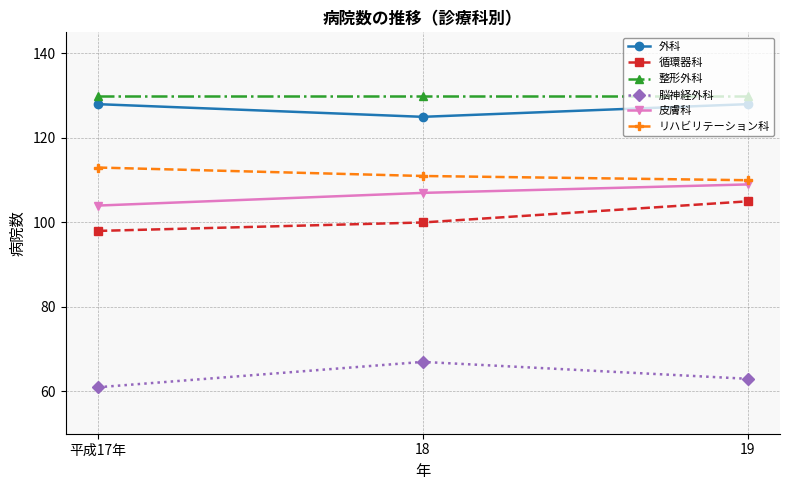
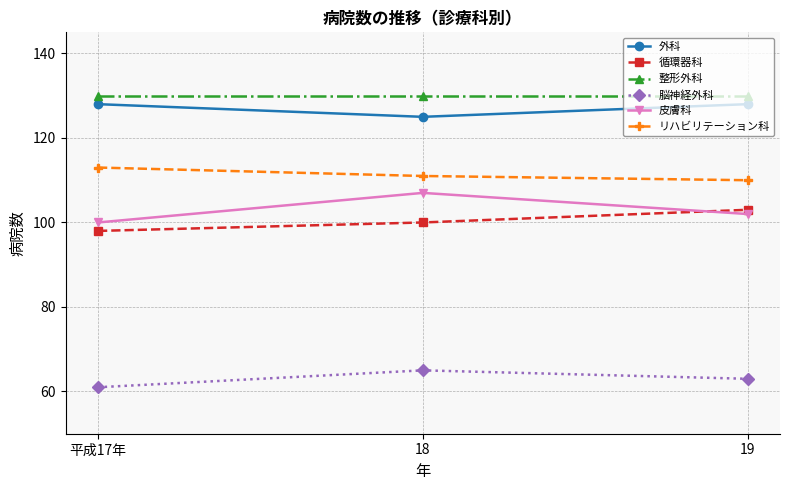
皮膚科, 平成17年: 104 -> 100
脳神経外科, 18: 67 -> 65
循環器科, 19: 105 -> 103
皮膚科, 19: 109 -> 102
